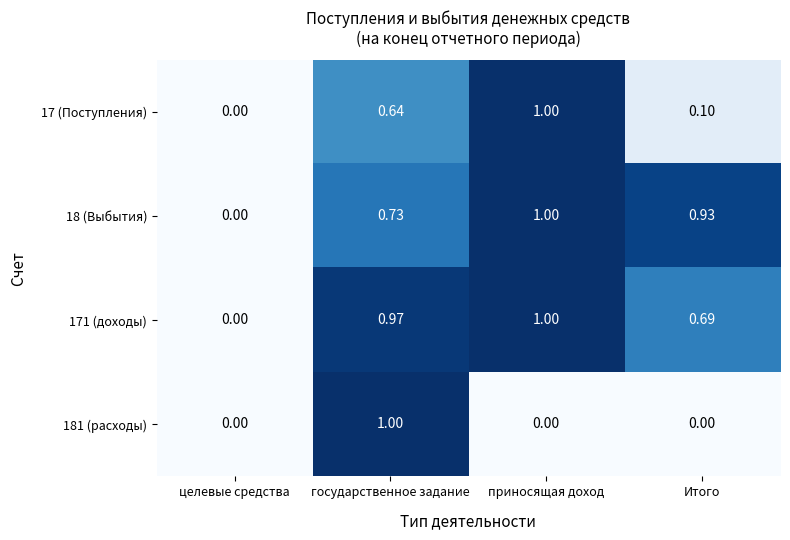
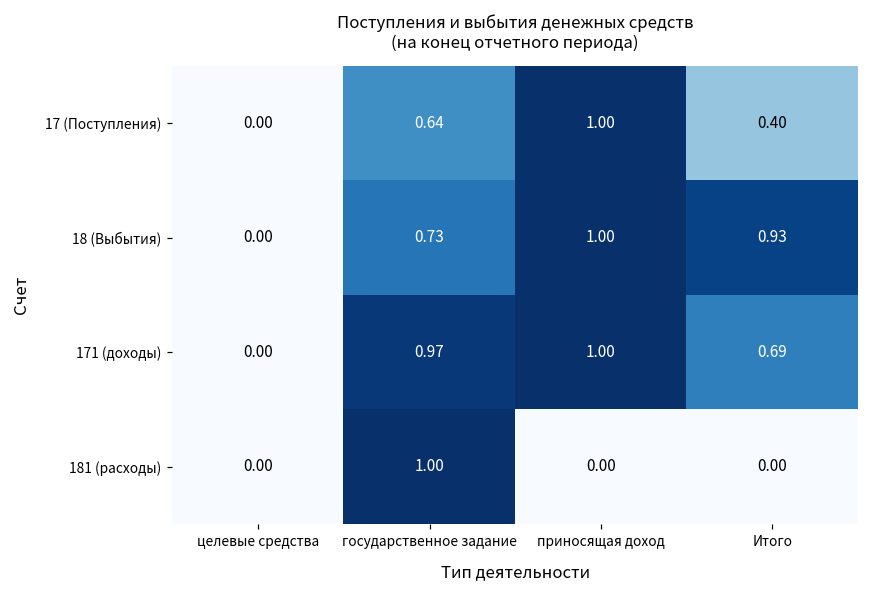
17 (Поступления), Итого: 0.10 -> 0.40
